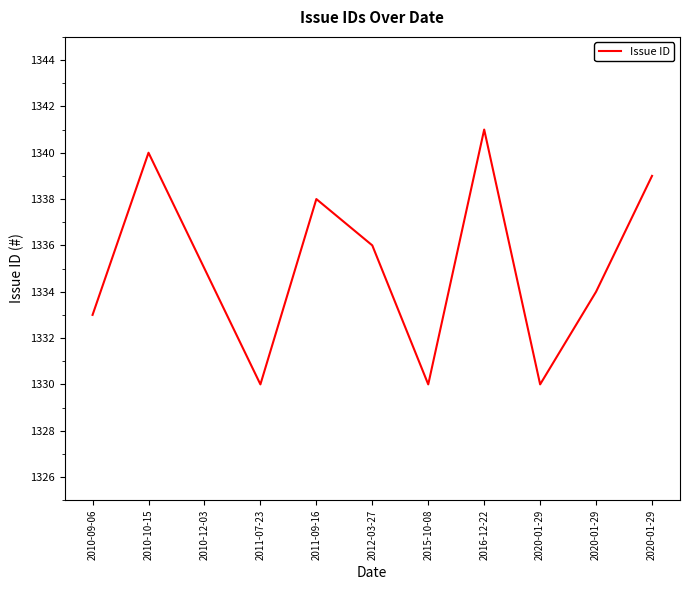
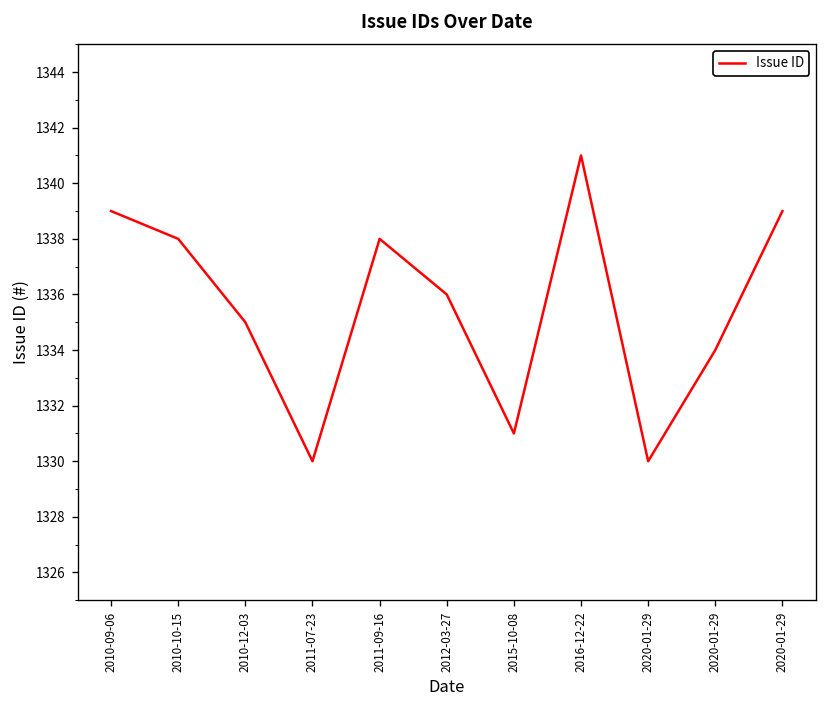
2010-09-06: 1333 -> 1339
2010-10-15: 1340 -> 1338
2015-10-08: 1330 -> 1331
